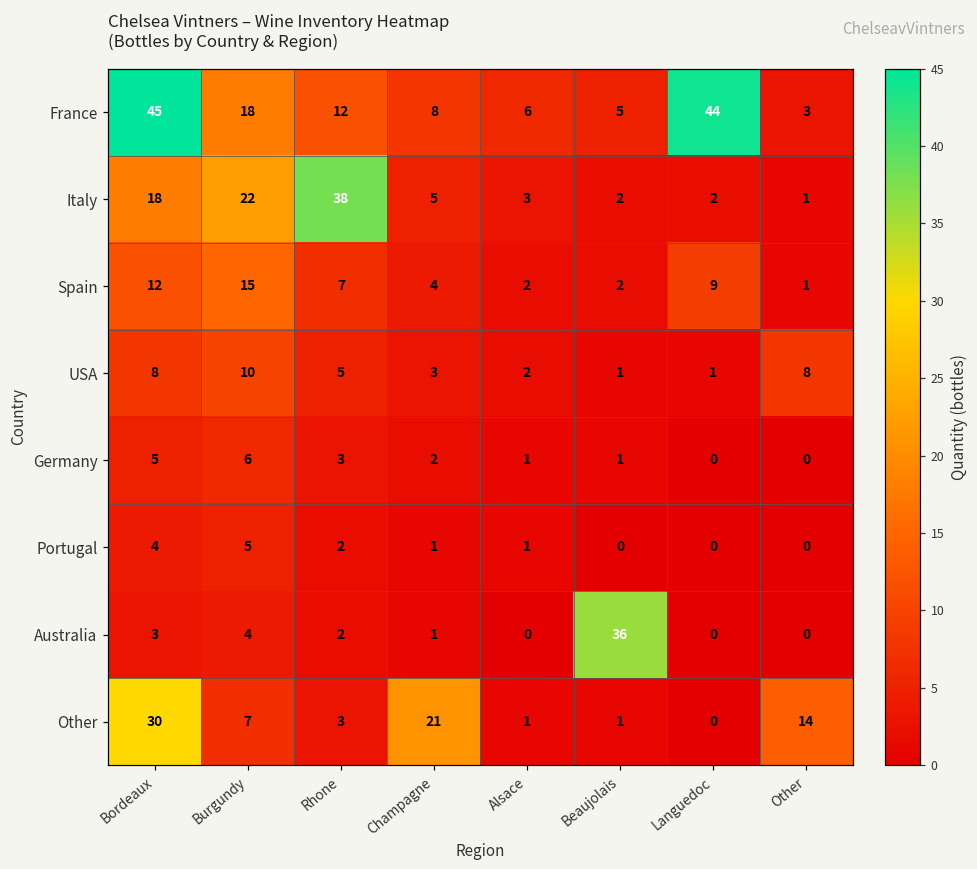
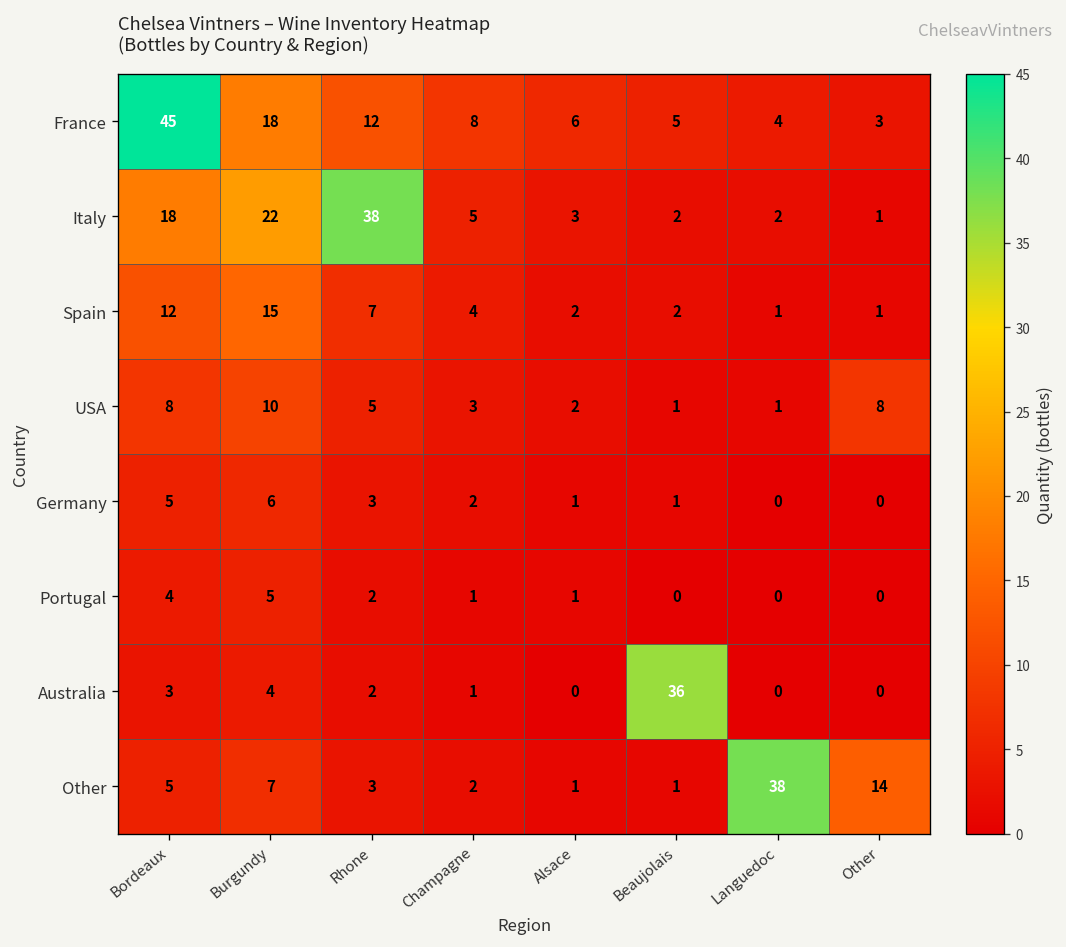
France, Languedoc: 44 -> 4
Spain, Languedoc: 9 -> 1
Other, Bordeaux: 30 -> 5
Other, Champagne: 21 -> 2
Other, Languedoc: 0 -> 38
